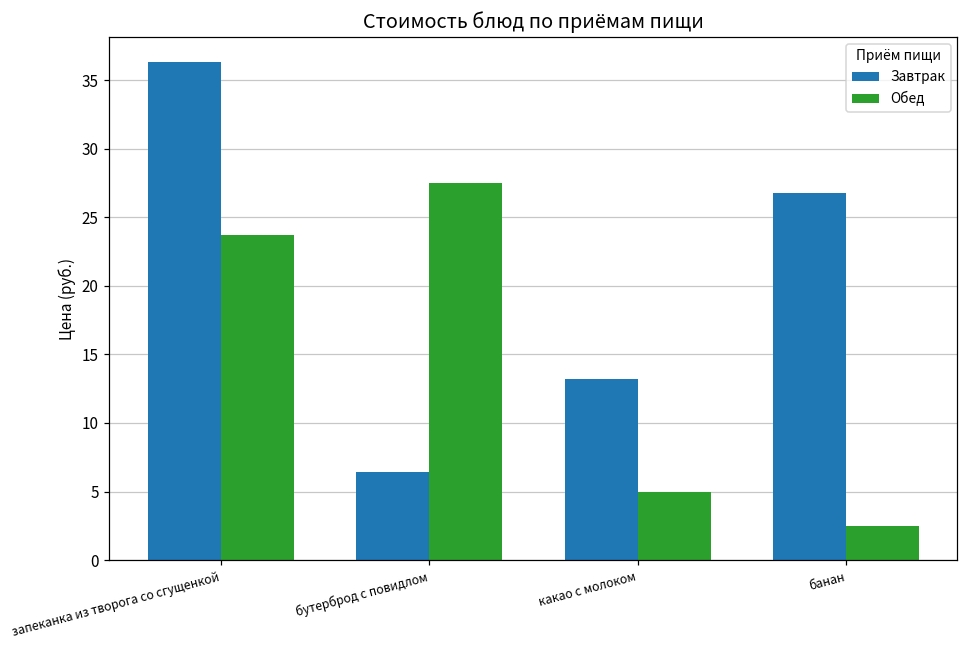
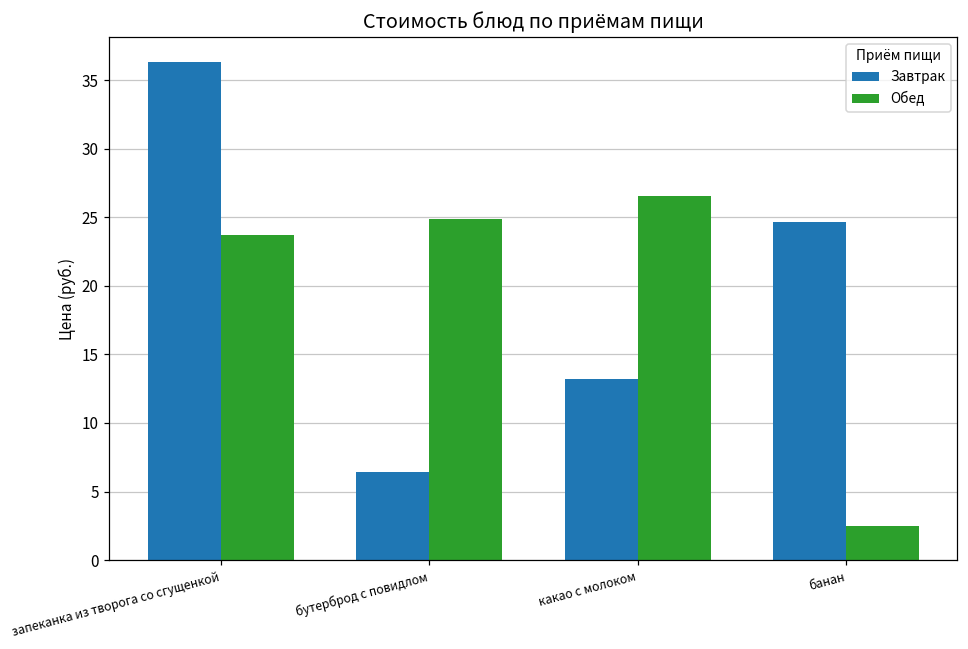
Обед, бутерброд с повидлом: 27.5 -> 24.9
Обед, какао с молоком: 5.0 -> 26.5
Завтрак, банан: 26.8 -> 24.6
